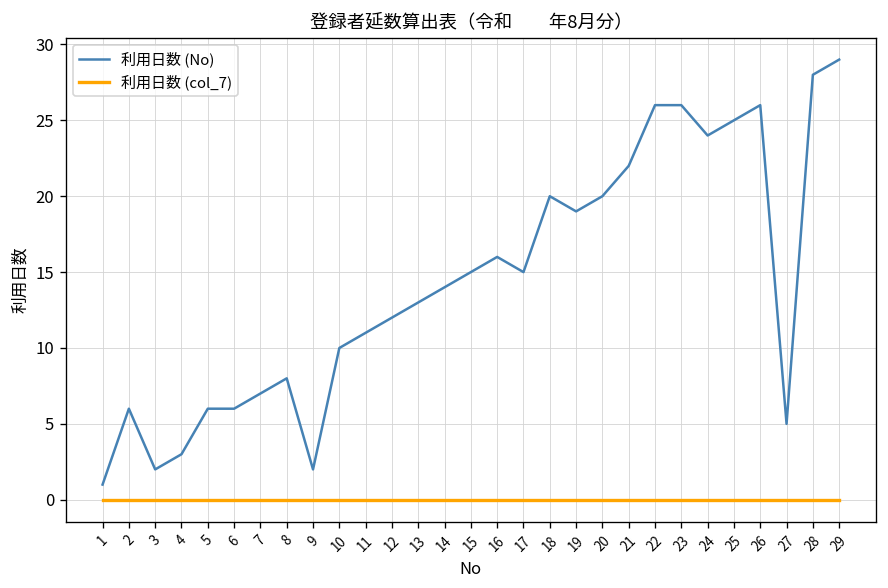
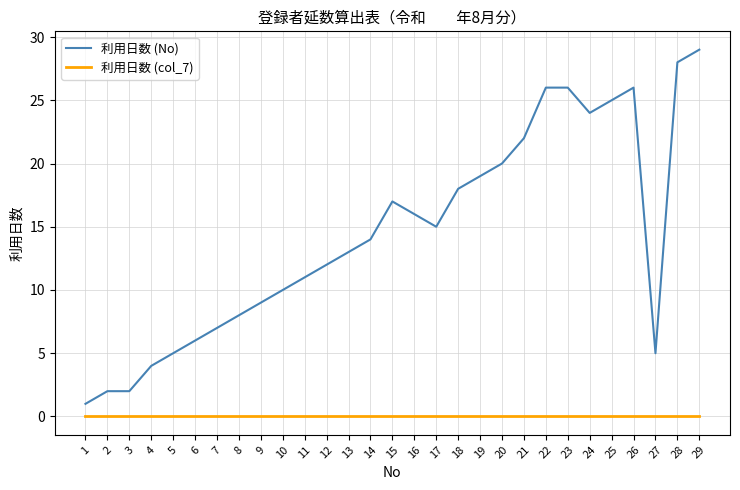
利用日数 (No), 2: 6 -> 2
利用日数 (No), 4: 3 -> 4
利用日数 (No), 5: 6 -> 5
利用日数 (No), 9: 2 -> 9
利用日数 (No), 15: 15 -> 17
利用日数 (No), 18: 20 -> 18
